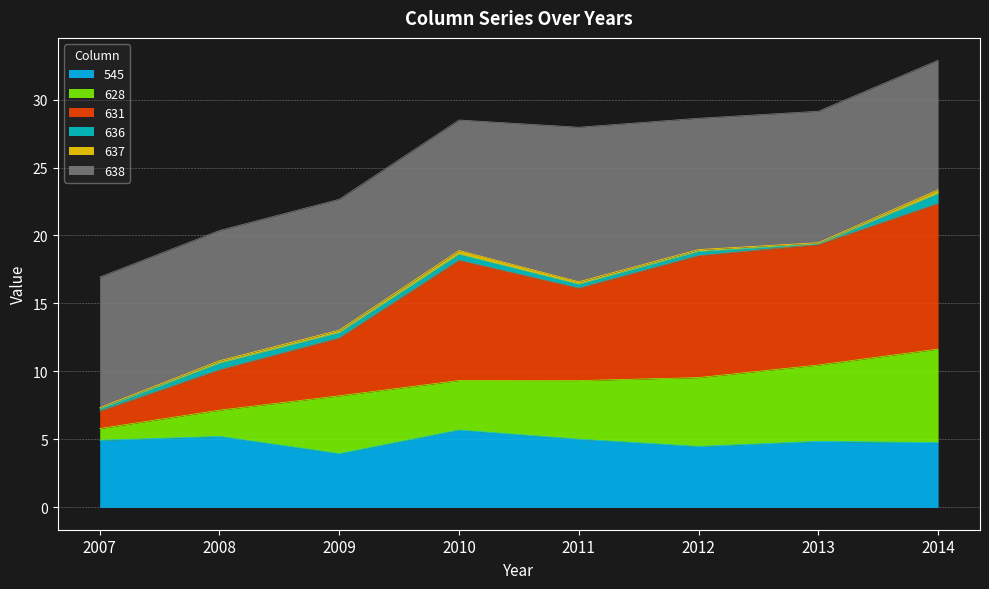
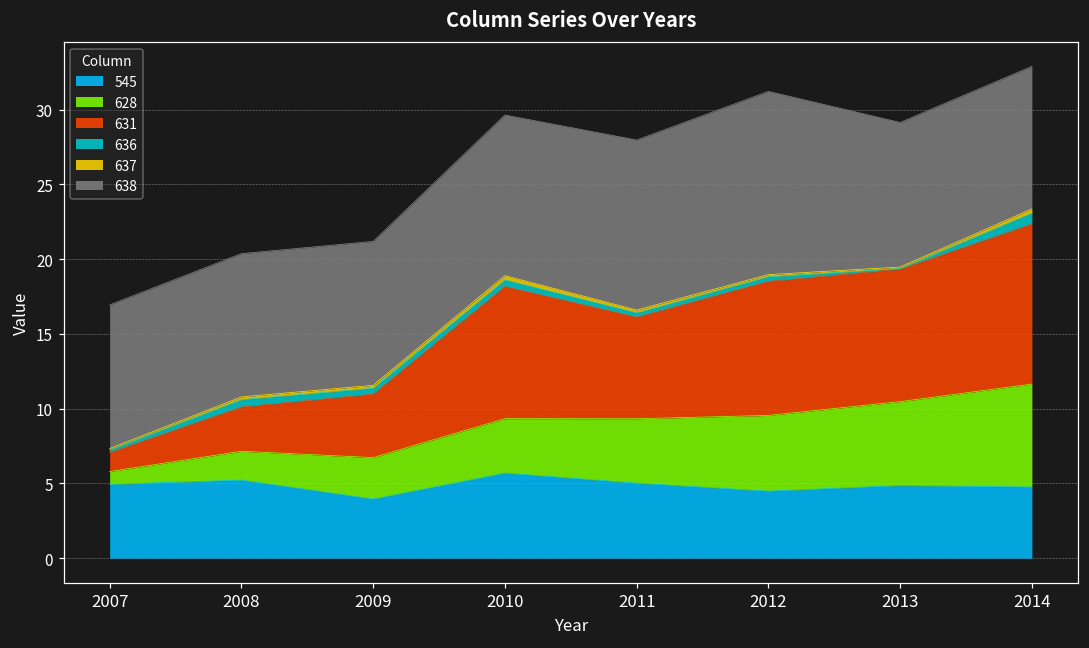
628, 2009: 4.3 -> 2.8
638, 2010: 9.6 -> 10.7
638, 2012: 9.7 -> 12.3
